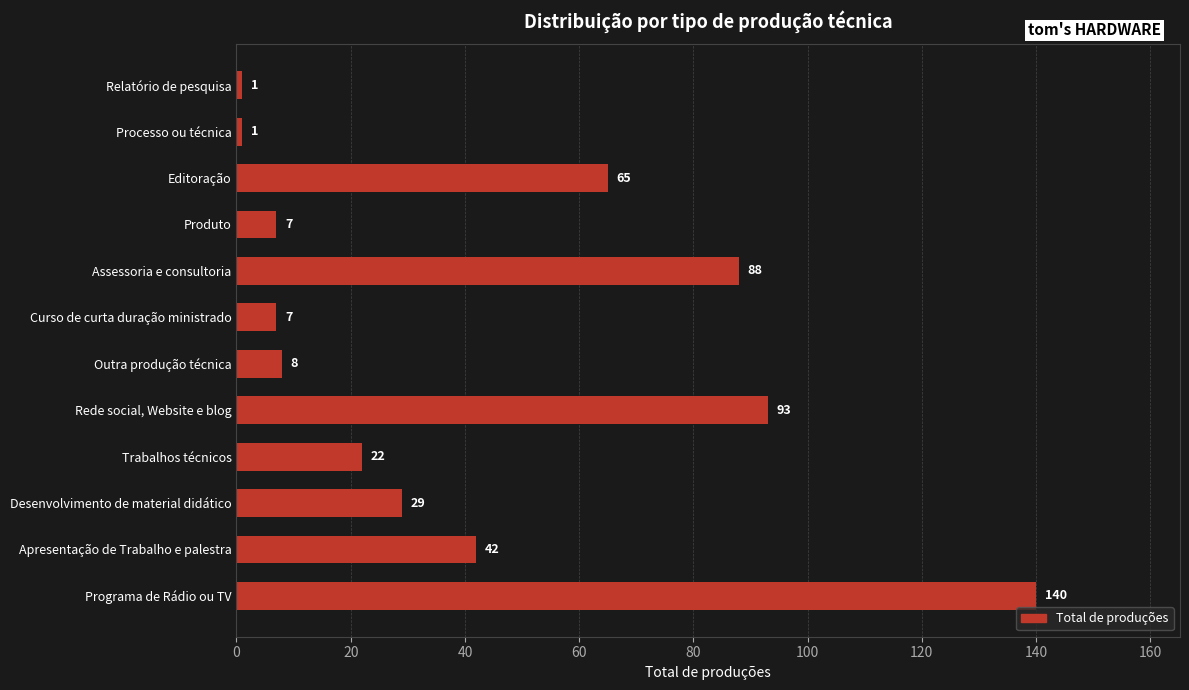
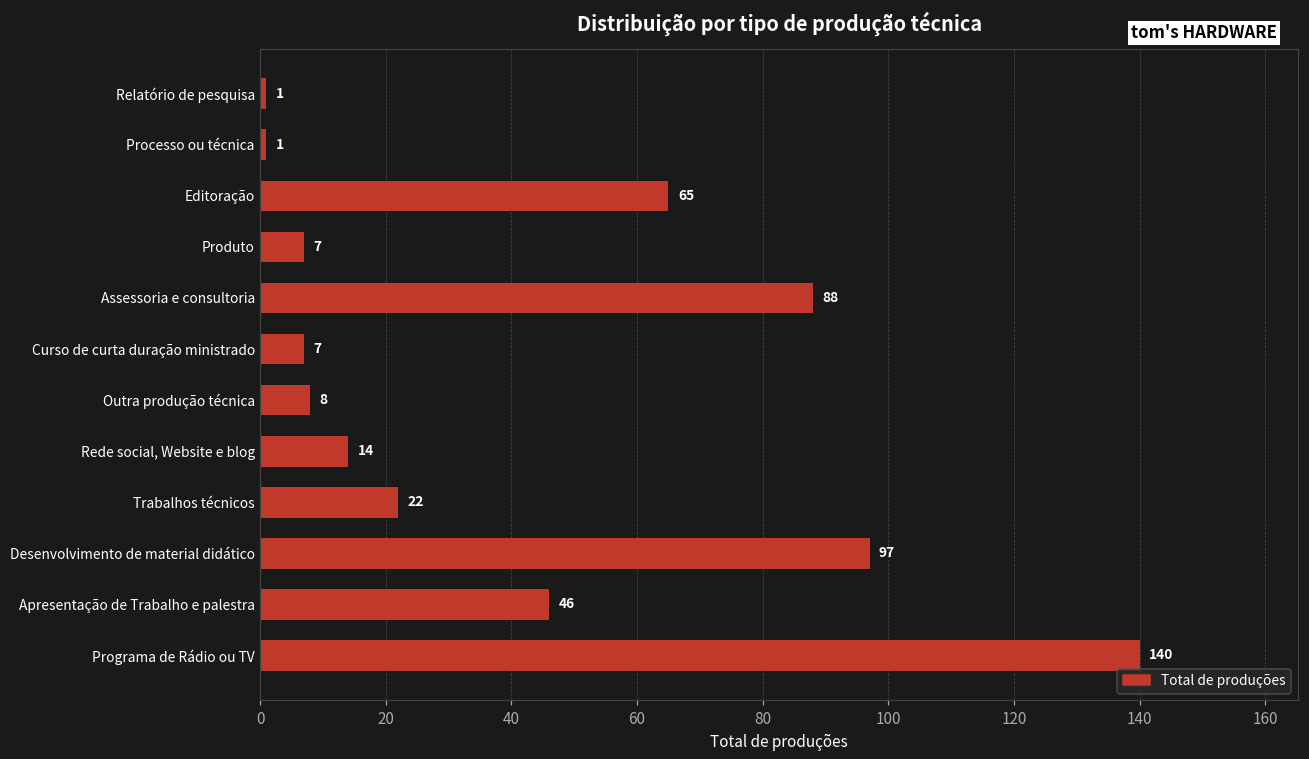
Rede social, Website e blog: 93 -> 14
Desenvolvimento de material didático: 29 -> 97
Apresentação de Trabalho e palestra: 42 -> 46
